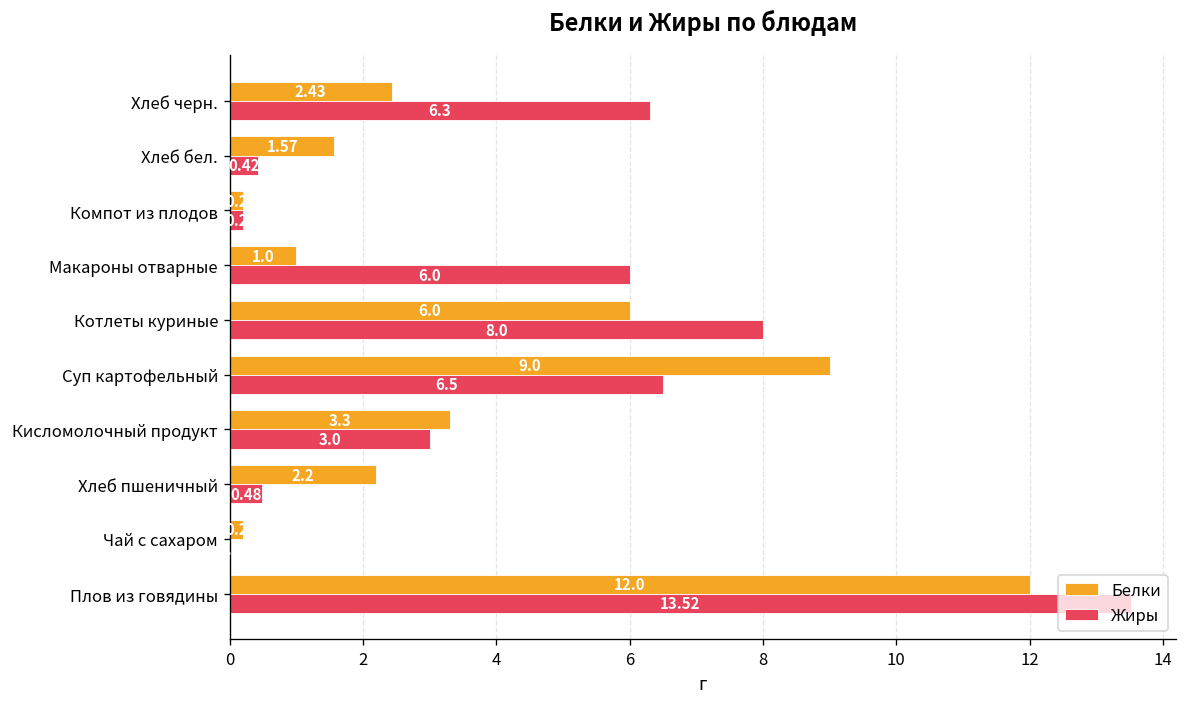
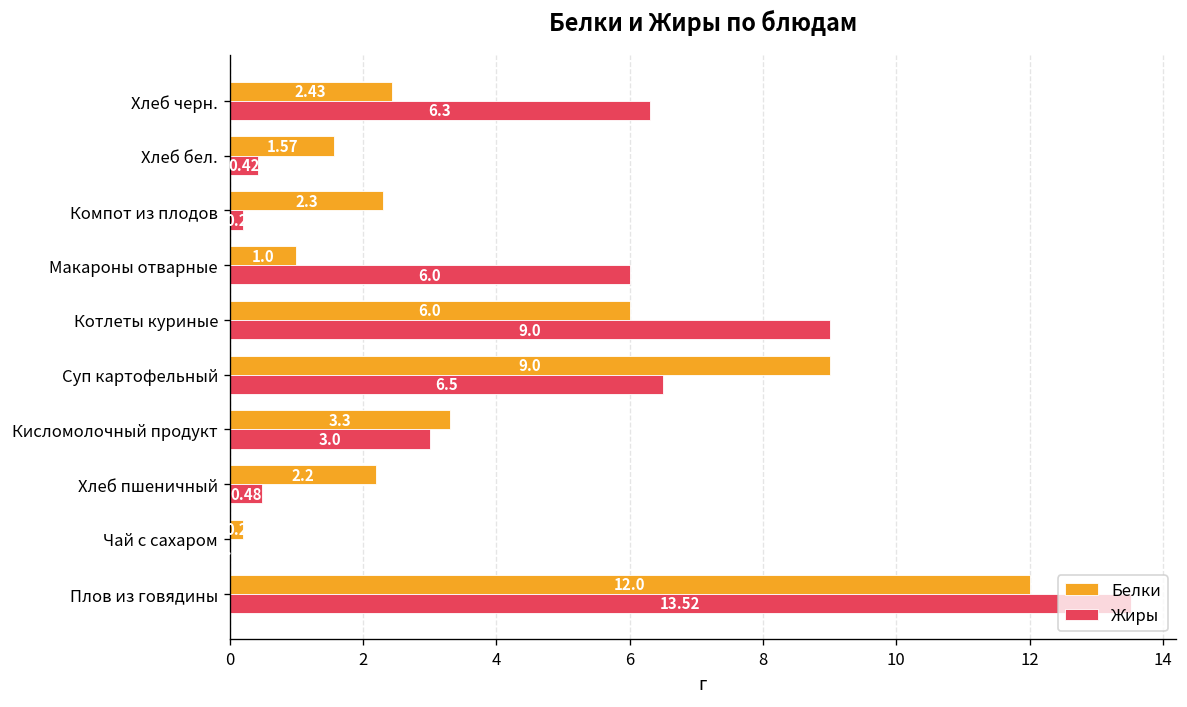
Белки, Компот из плодов: 0.2 -> 2.3
Жиры, Котлеты куриные: 8.0 -> 9.0
